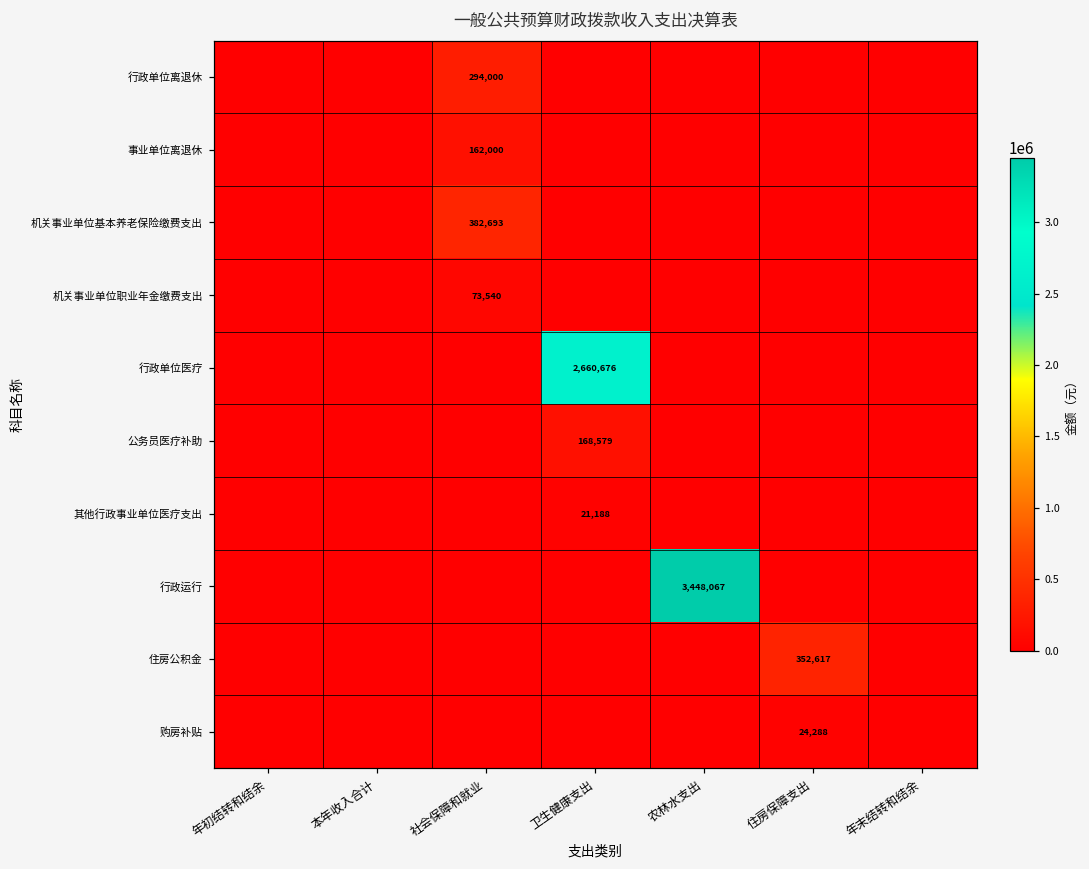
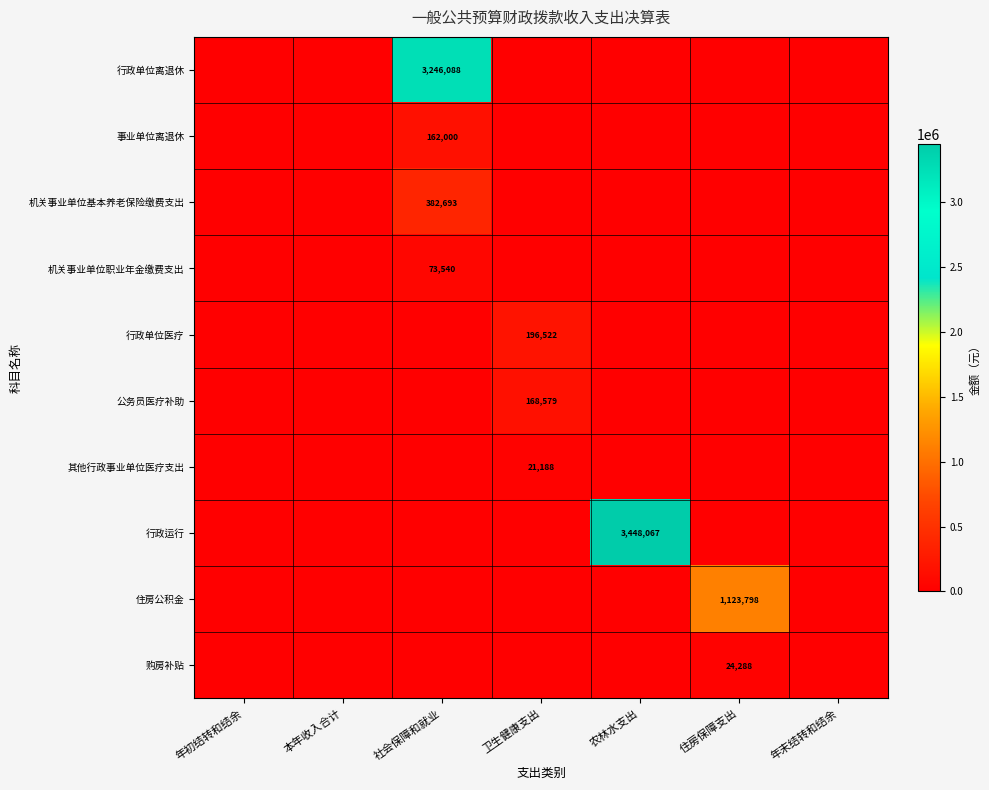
行政单位离退休, 社会保障和就业: 294,000 -> 3,246,088
行政单位医疗, 卫生健康支出: 2,660,676 -> 196,522
住房公积金, 住房保障支出: 352,617 -> 1,123,798
